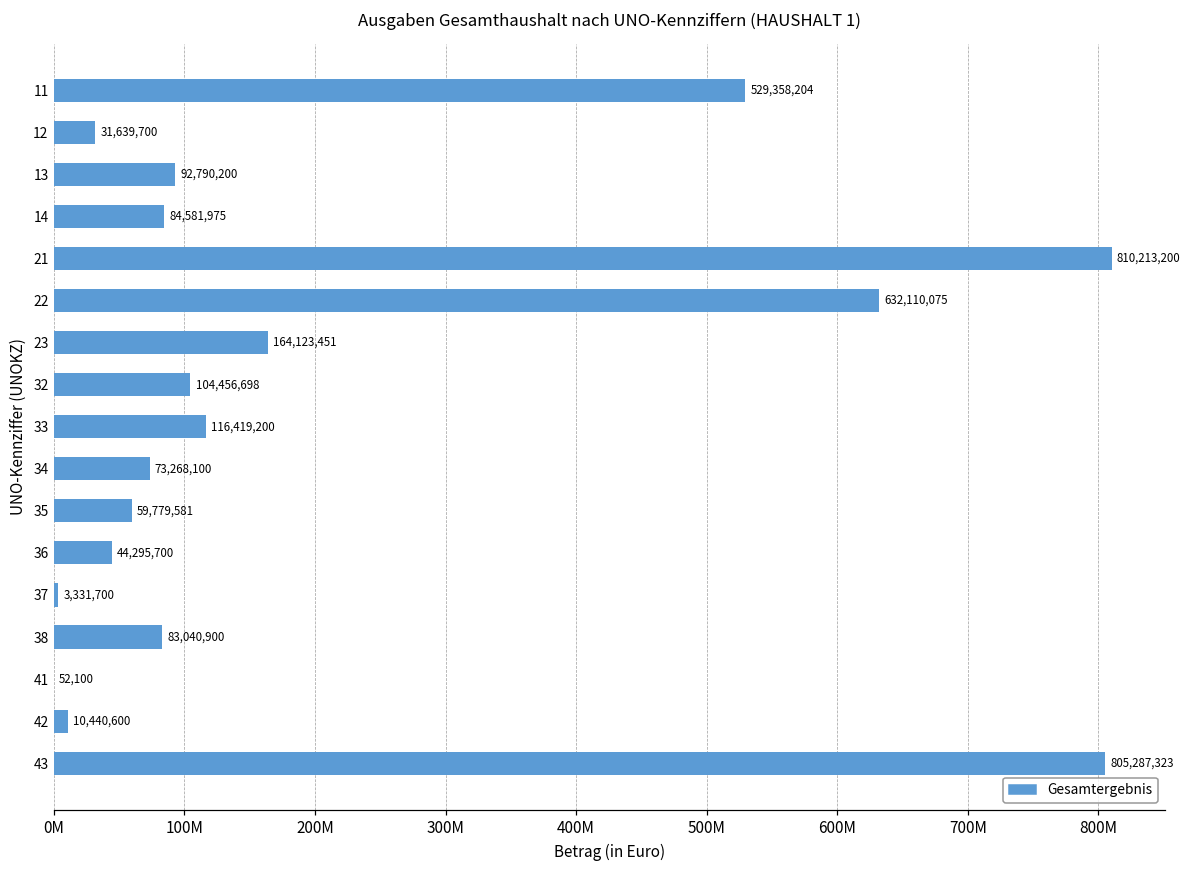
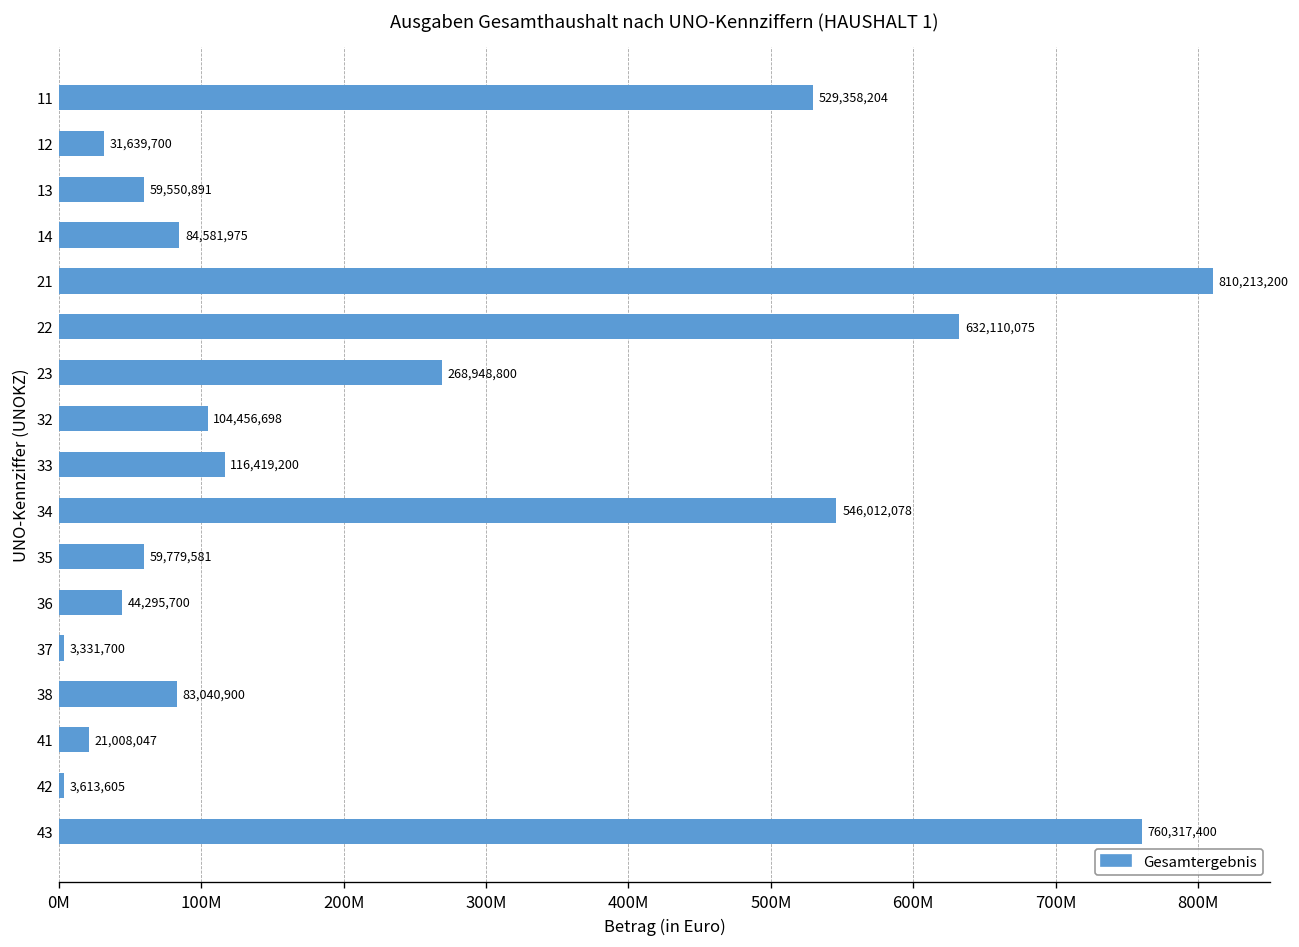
13: 92,790,200 -> 59,550,891
23: 164,123,451 -> 268,948,800
34: 73,268,100 -> 546,012,078
41: 52,100 -> 21,008,047
42: 10,440,600 -> 3,613,605
43: 805,287,323 -> 760,317,400
